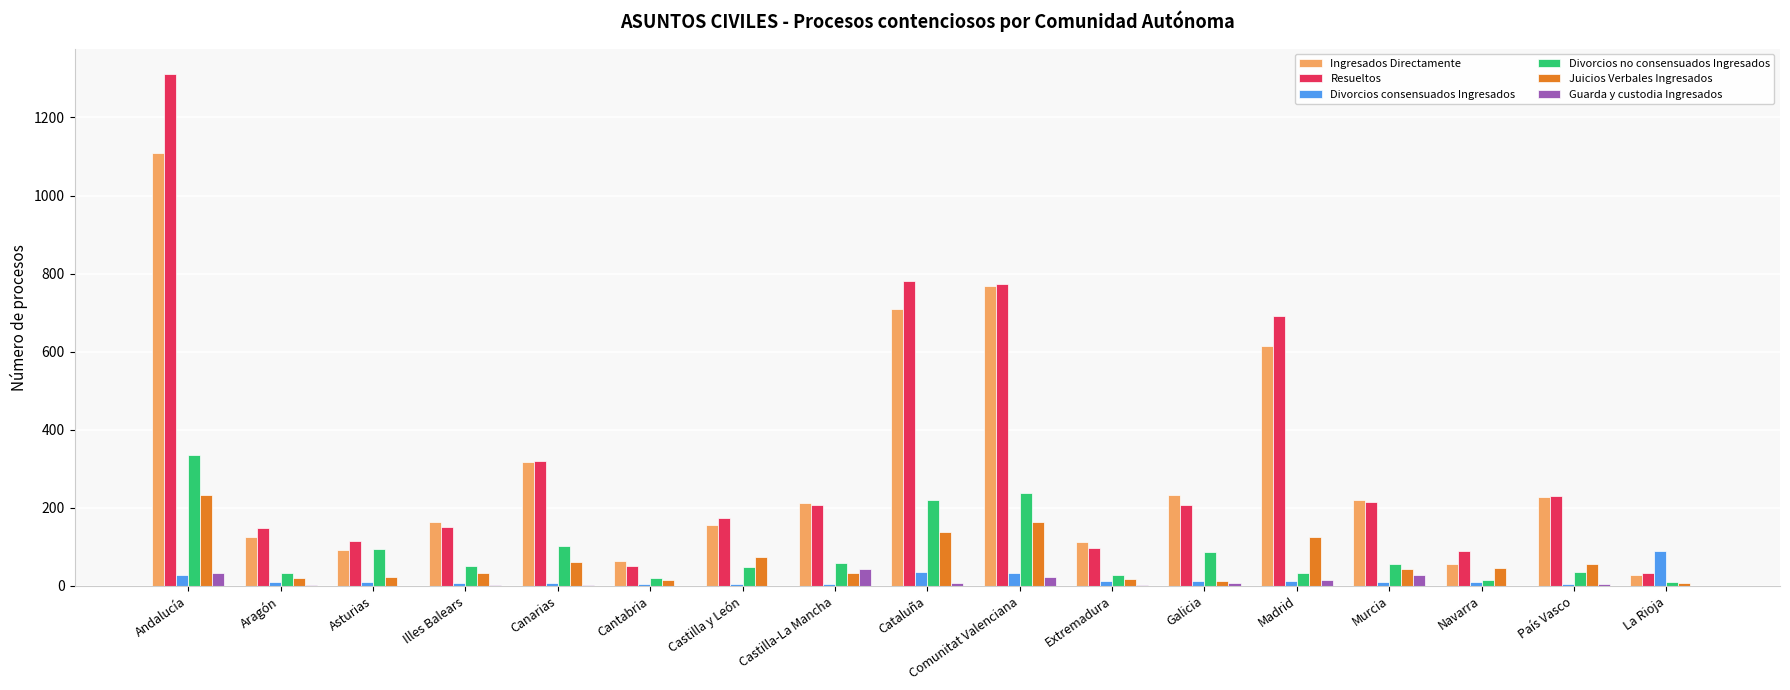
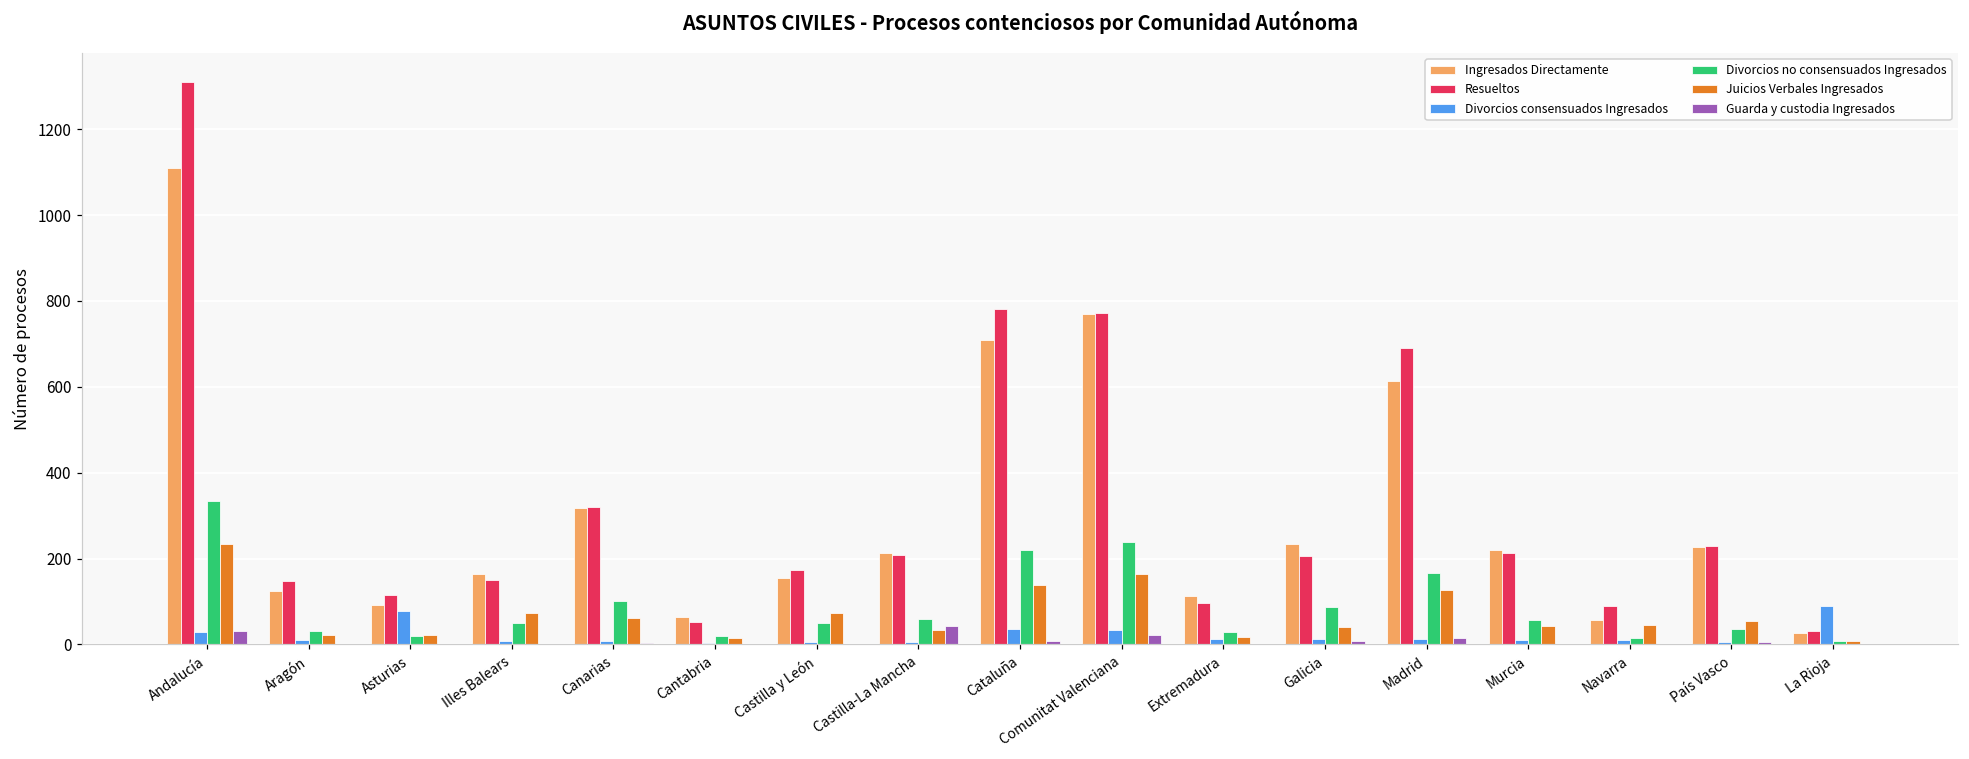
Divorcios consensuados Ingresados, Asturias: 10 -> 80
Divorcios no consensuados Ingresados, Asturias: 90 -> 20
Juicios Verbales Ingresados, Illes Balears: 30 -> 70
Juicios Verbales Ingresados, Galicia: 10 -> 40
Divorcios no consensuados Ingresados, Madrid: 30 -> 170
Guarda y custodia Ingresados, Murcia: 30 -> 0
